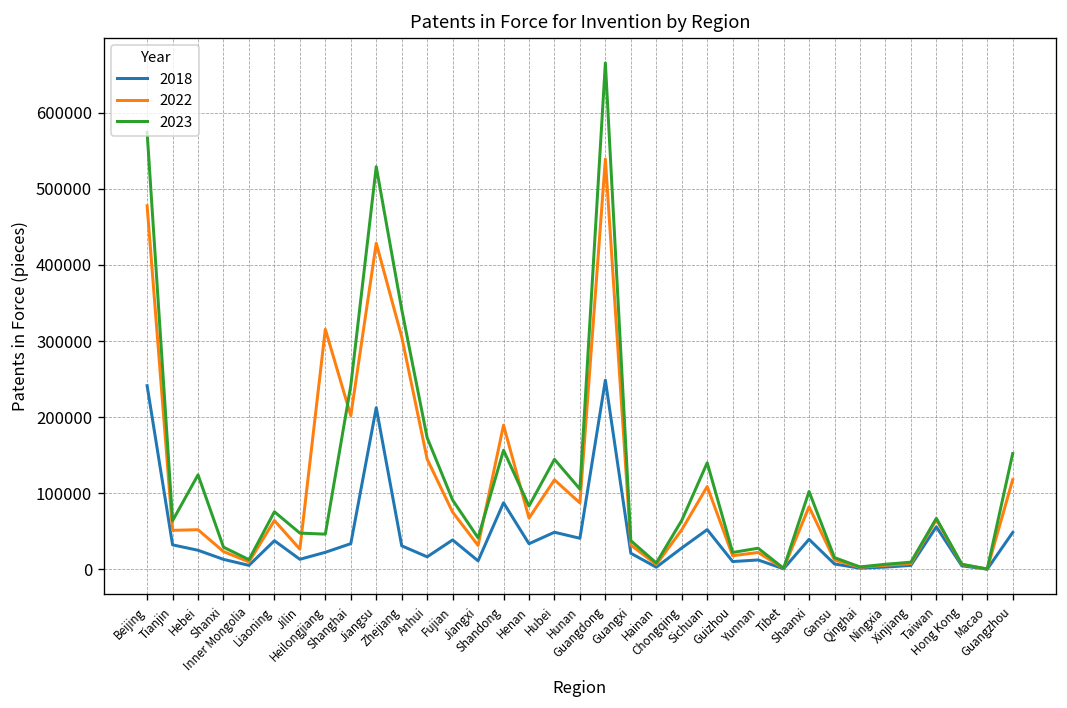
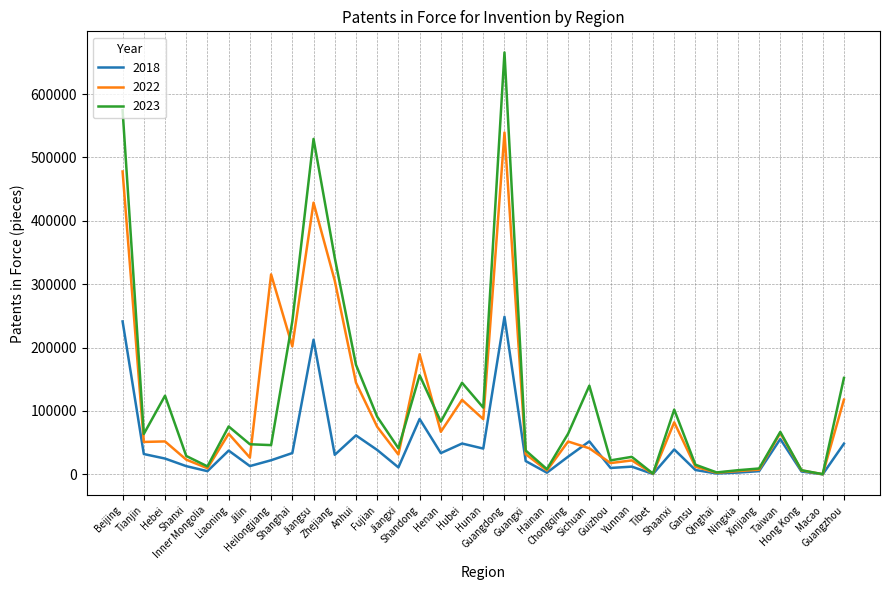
2018, Anhui: 20000 -> 60000
2022, Sichuan: 110000 -> 40000
